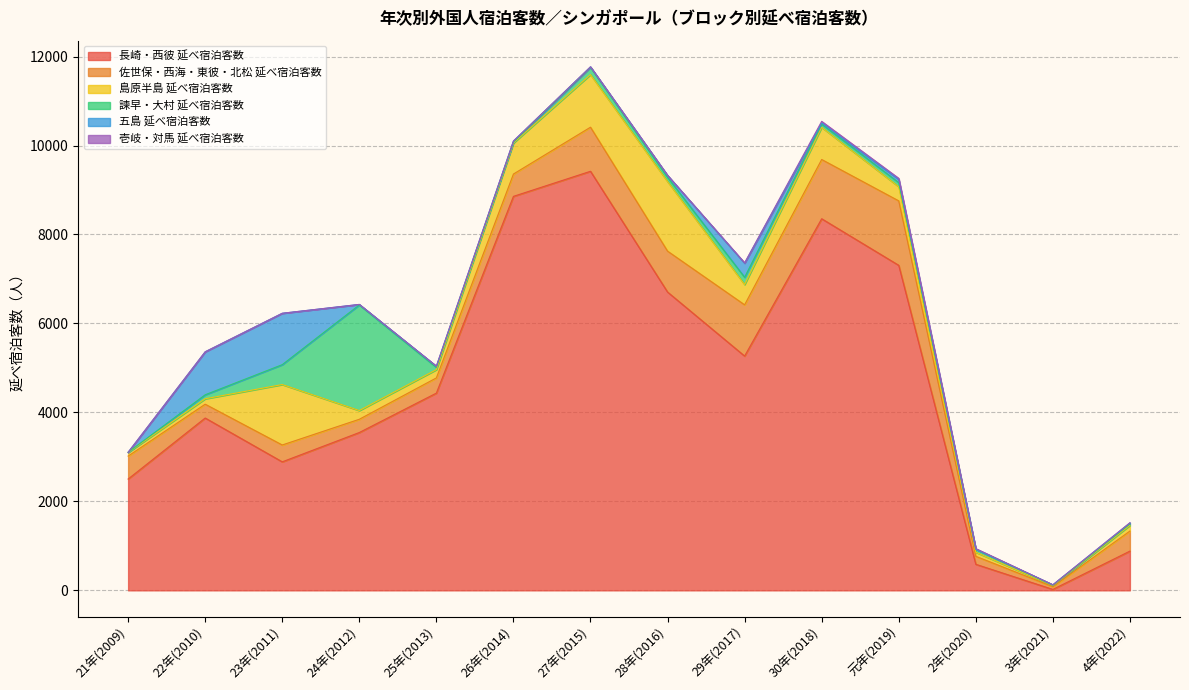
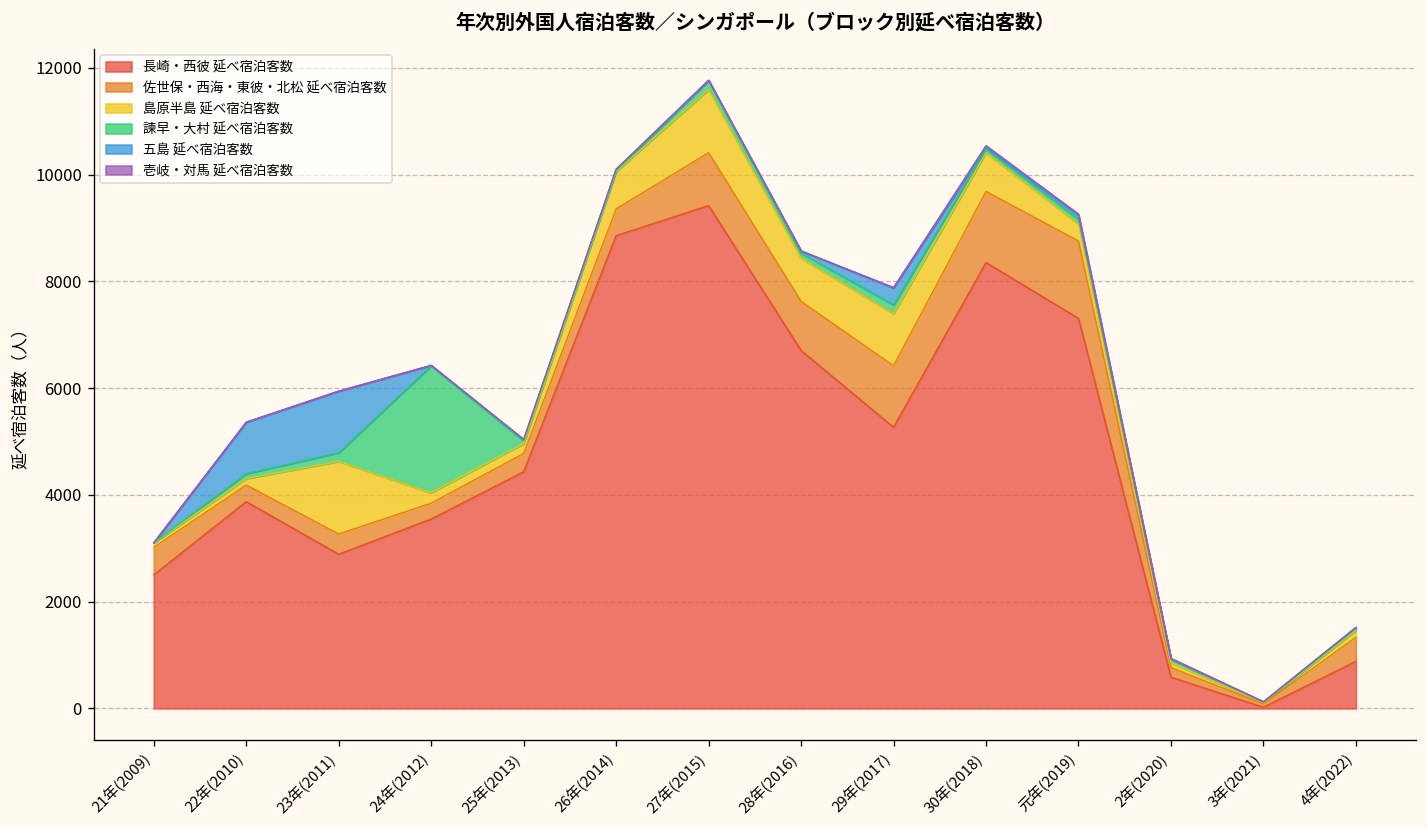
諫早・大村 延べ宿泊客数, 23年(2011): 400 -> 200
島原半島 延べ宿泊客数, 28年(2016): 1600 -> 800
島原半島 延べ宿泊客数, 29年(2017): 500 -> 1000
